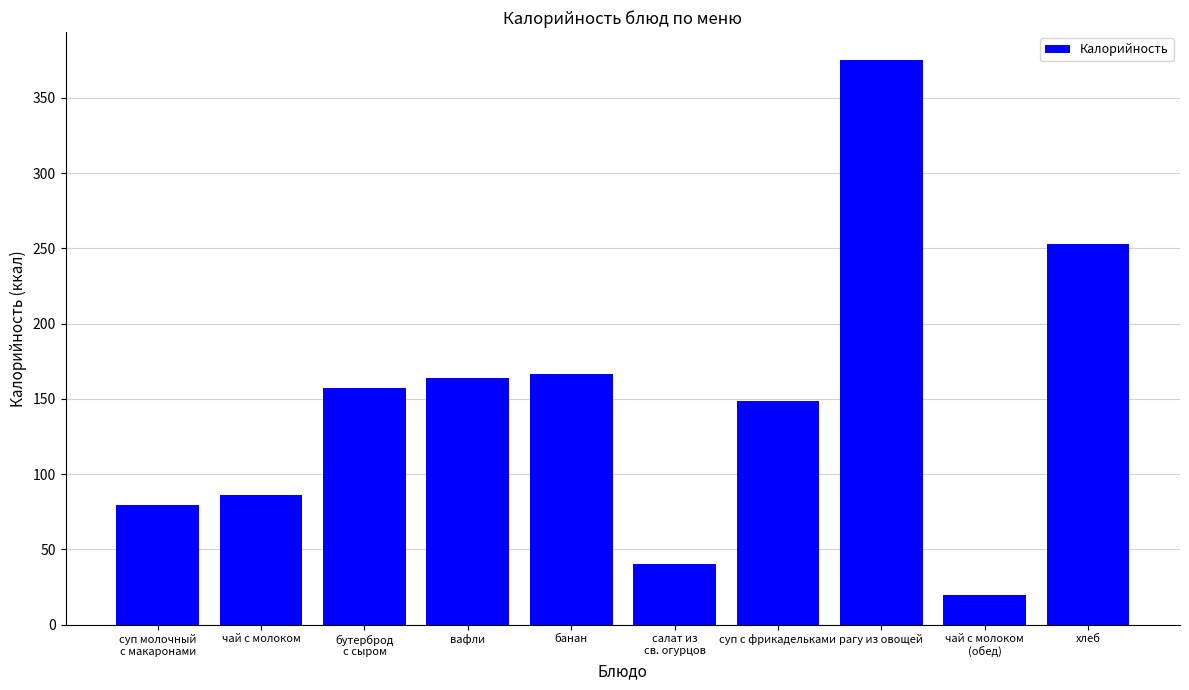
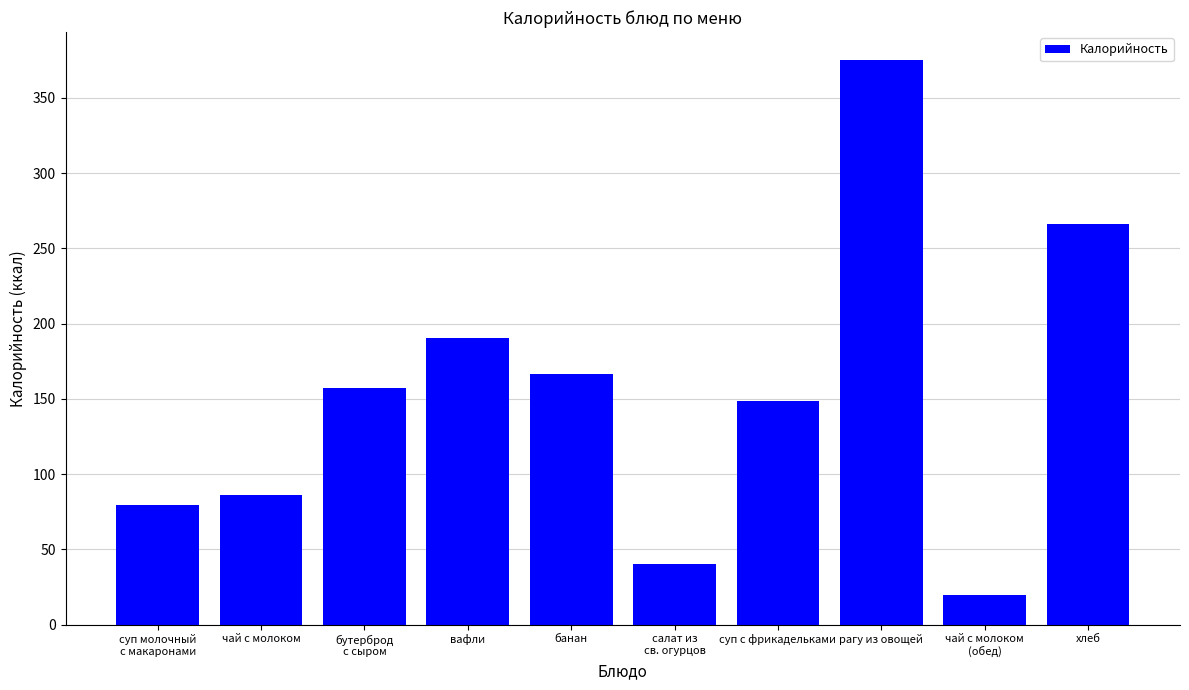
вафли: 164 -> 190
хлеб: 253 -> 266
